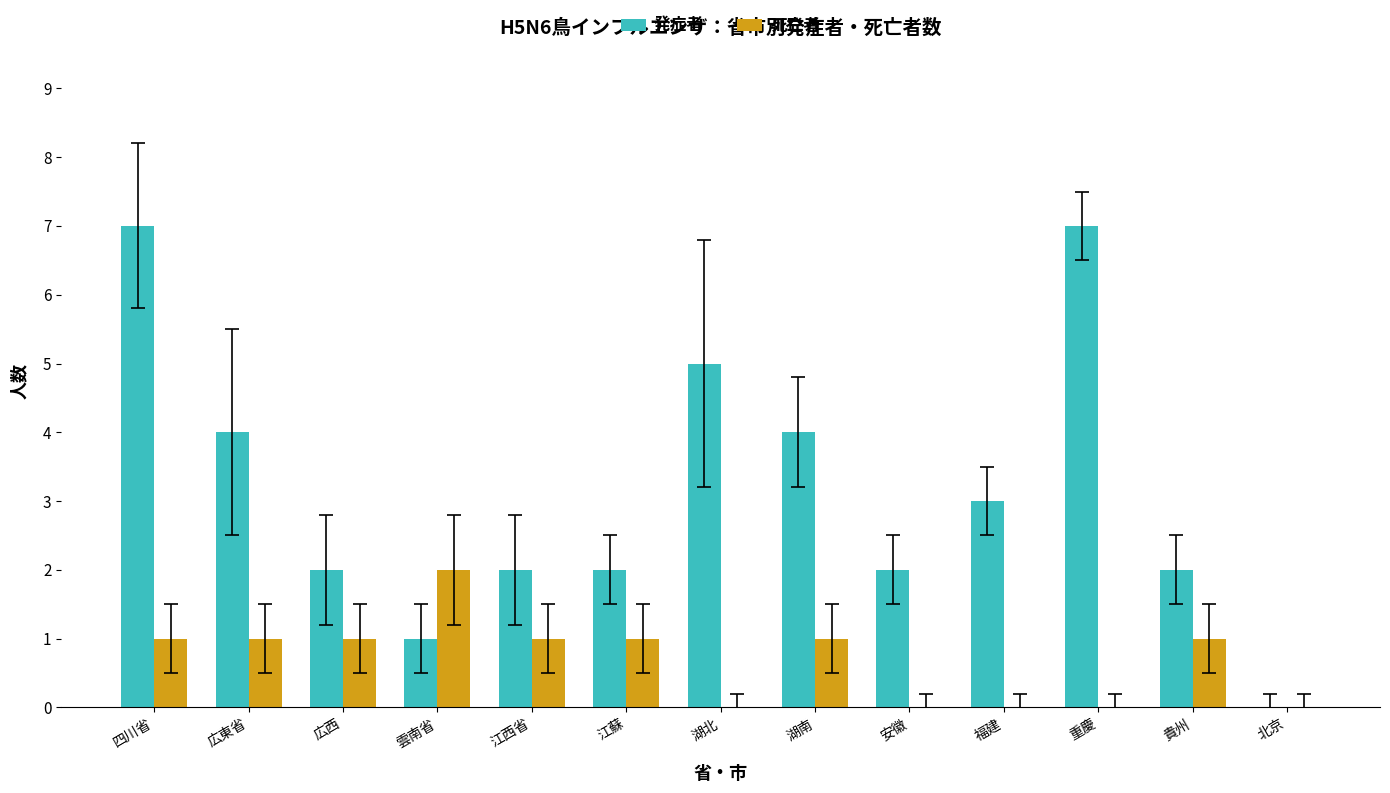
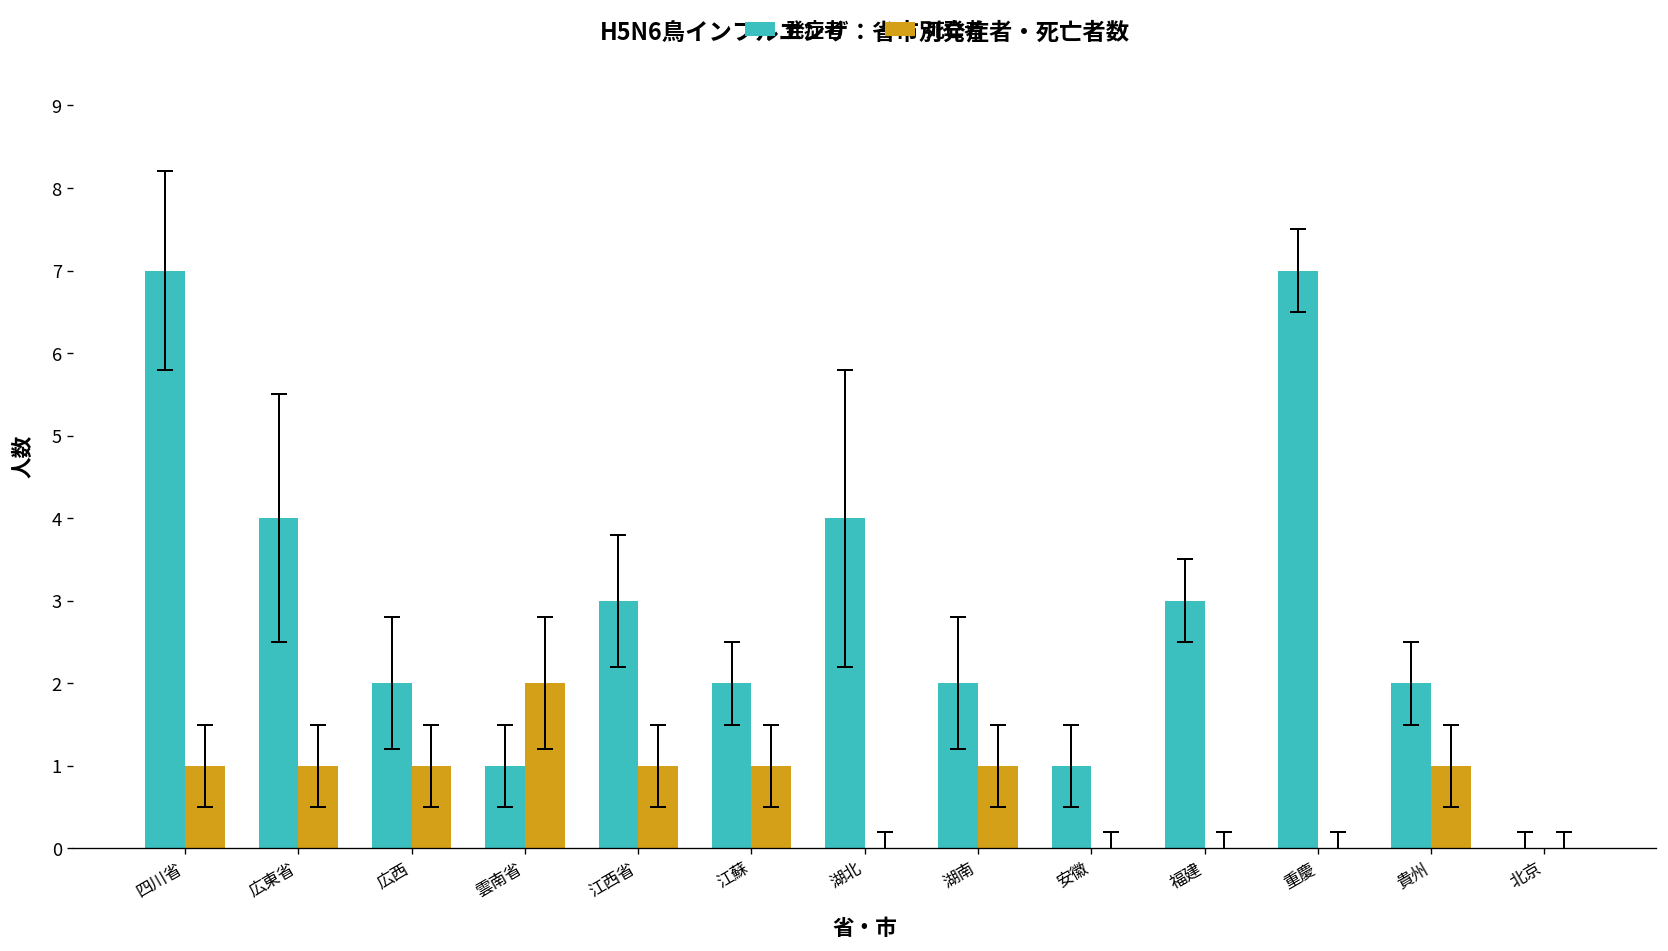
発症者, 江西省: 2 -> 3
発症者, 湖北: 5 -> 4
発症者, 湖南: 4 -> 2
発症者, 安徽: 2 -> 1
